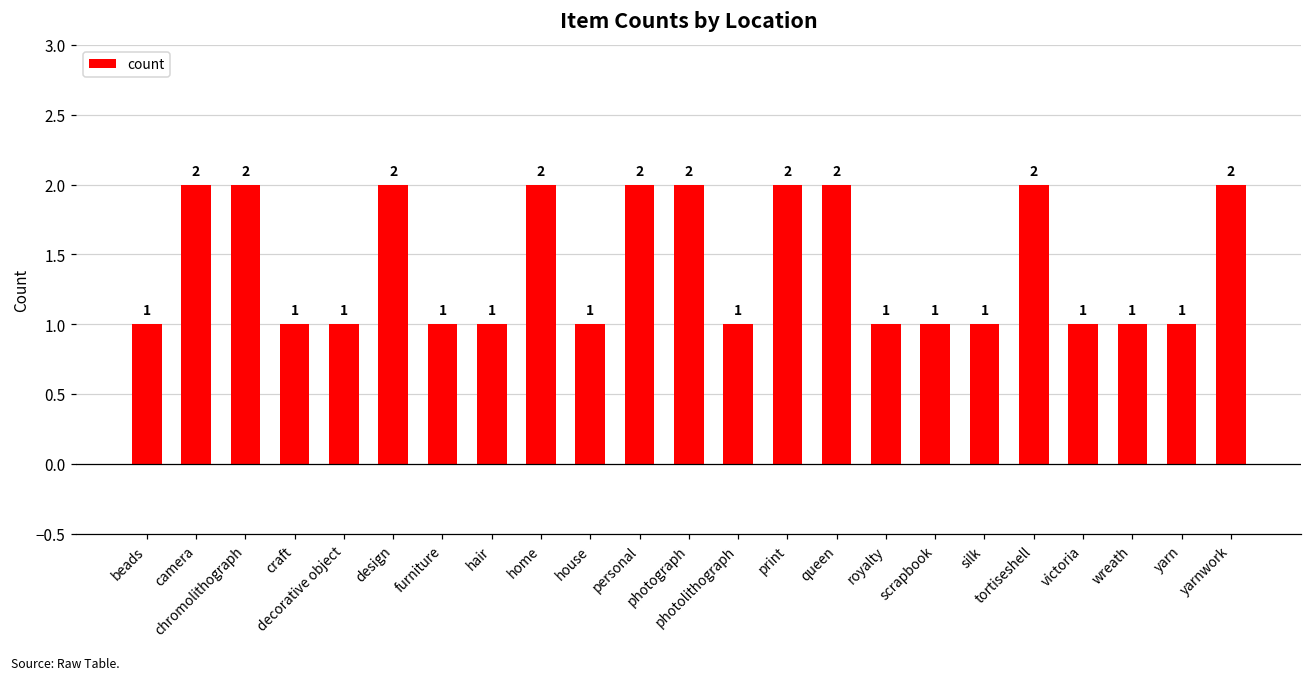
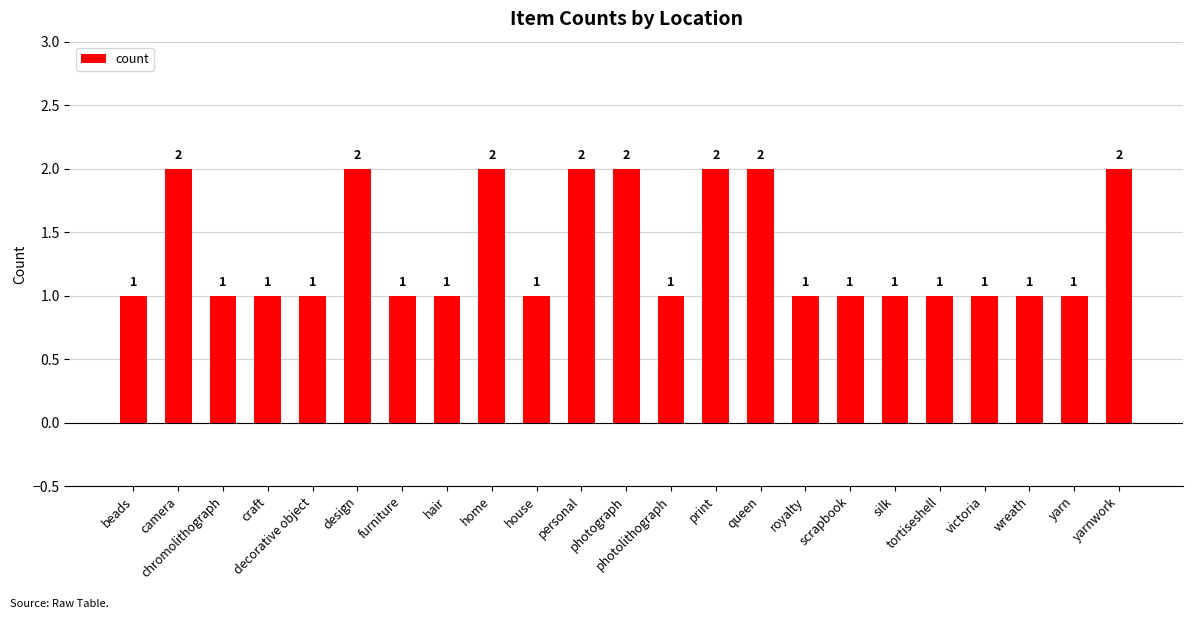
chromolithograph: 2 -> 1
tortiseshell: 2 -> 1
